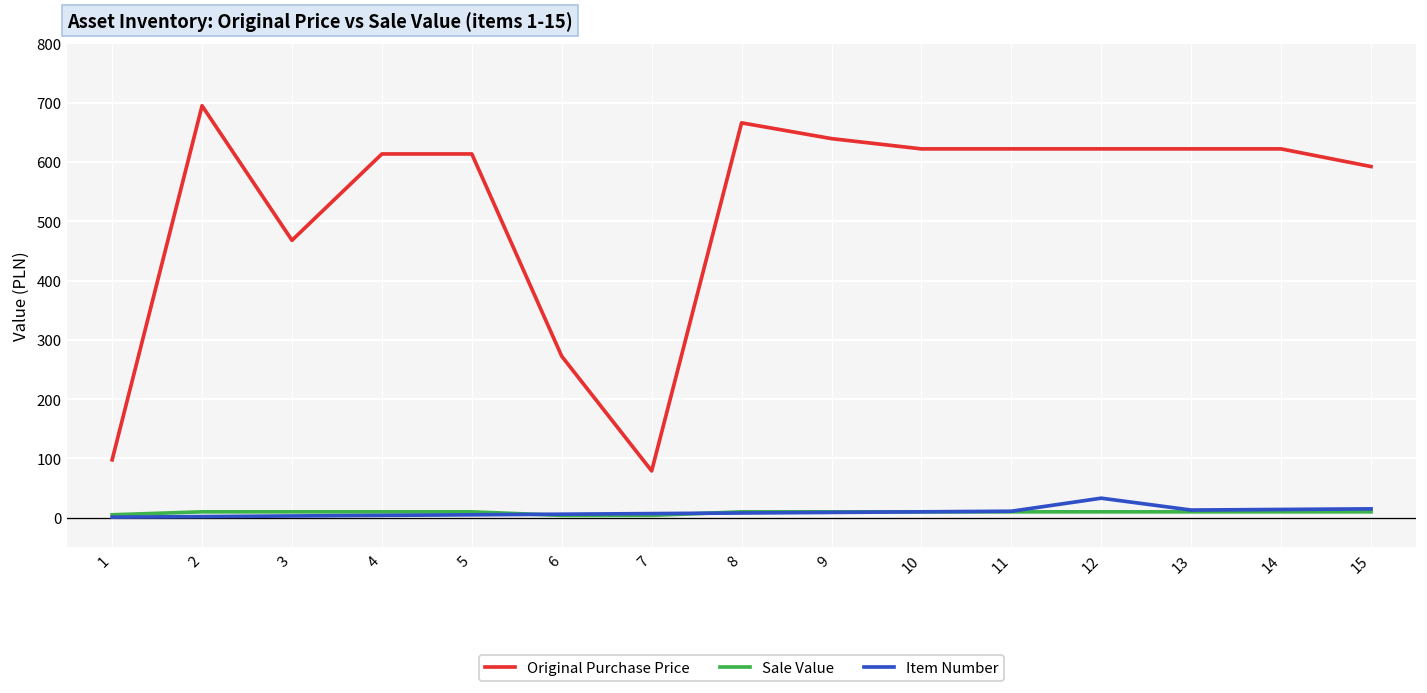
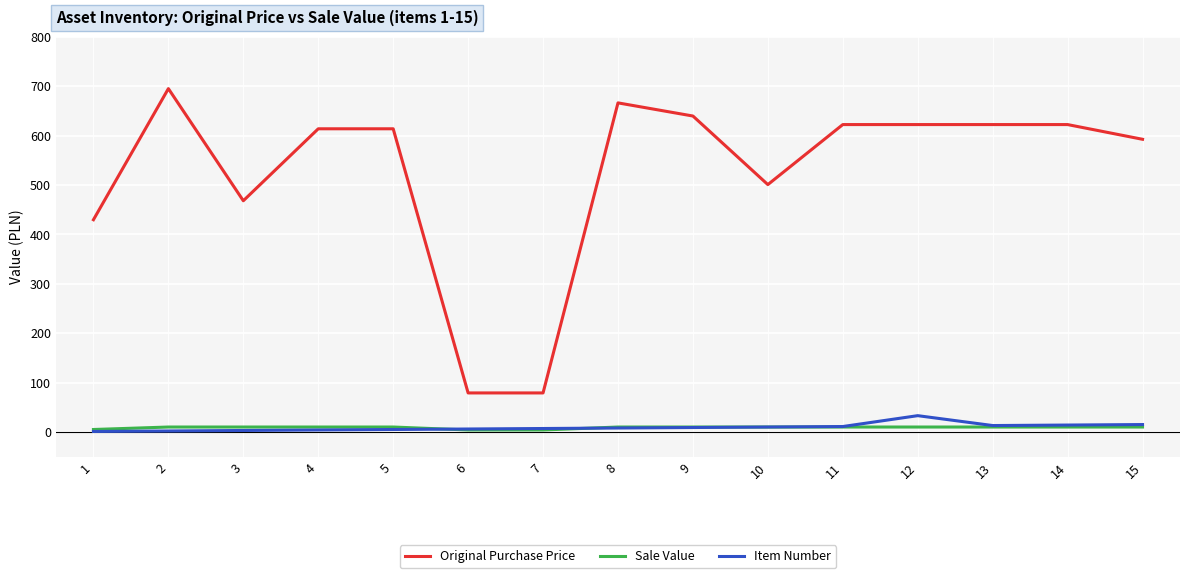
Original Purchase Price, 1: 100 -> 430
Original Purchase Price, 6: 270 -> 80
Original Purchase Price, 10: 620 -> 500
